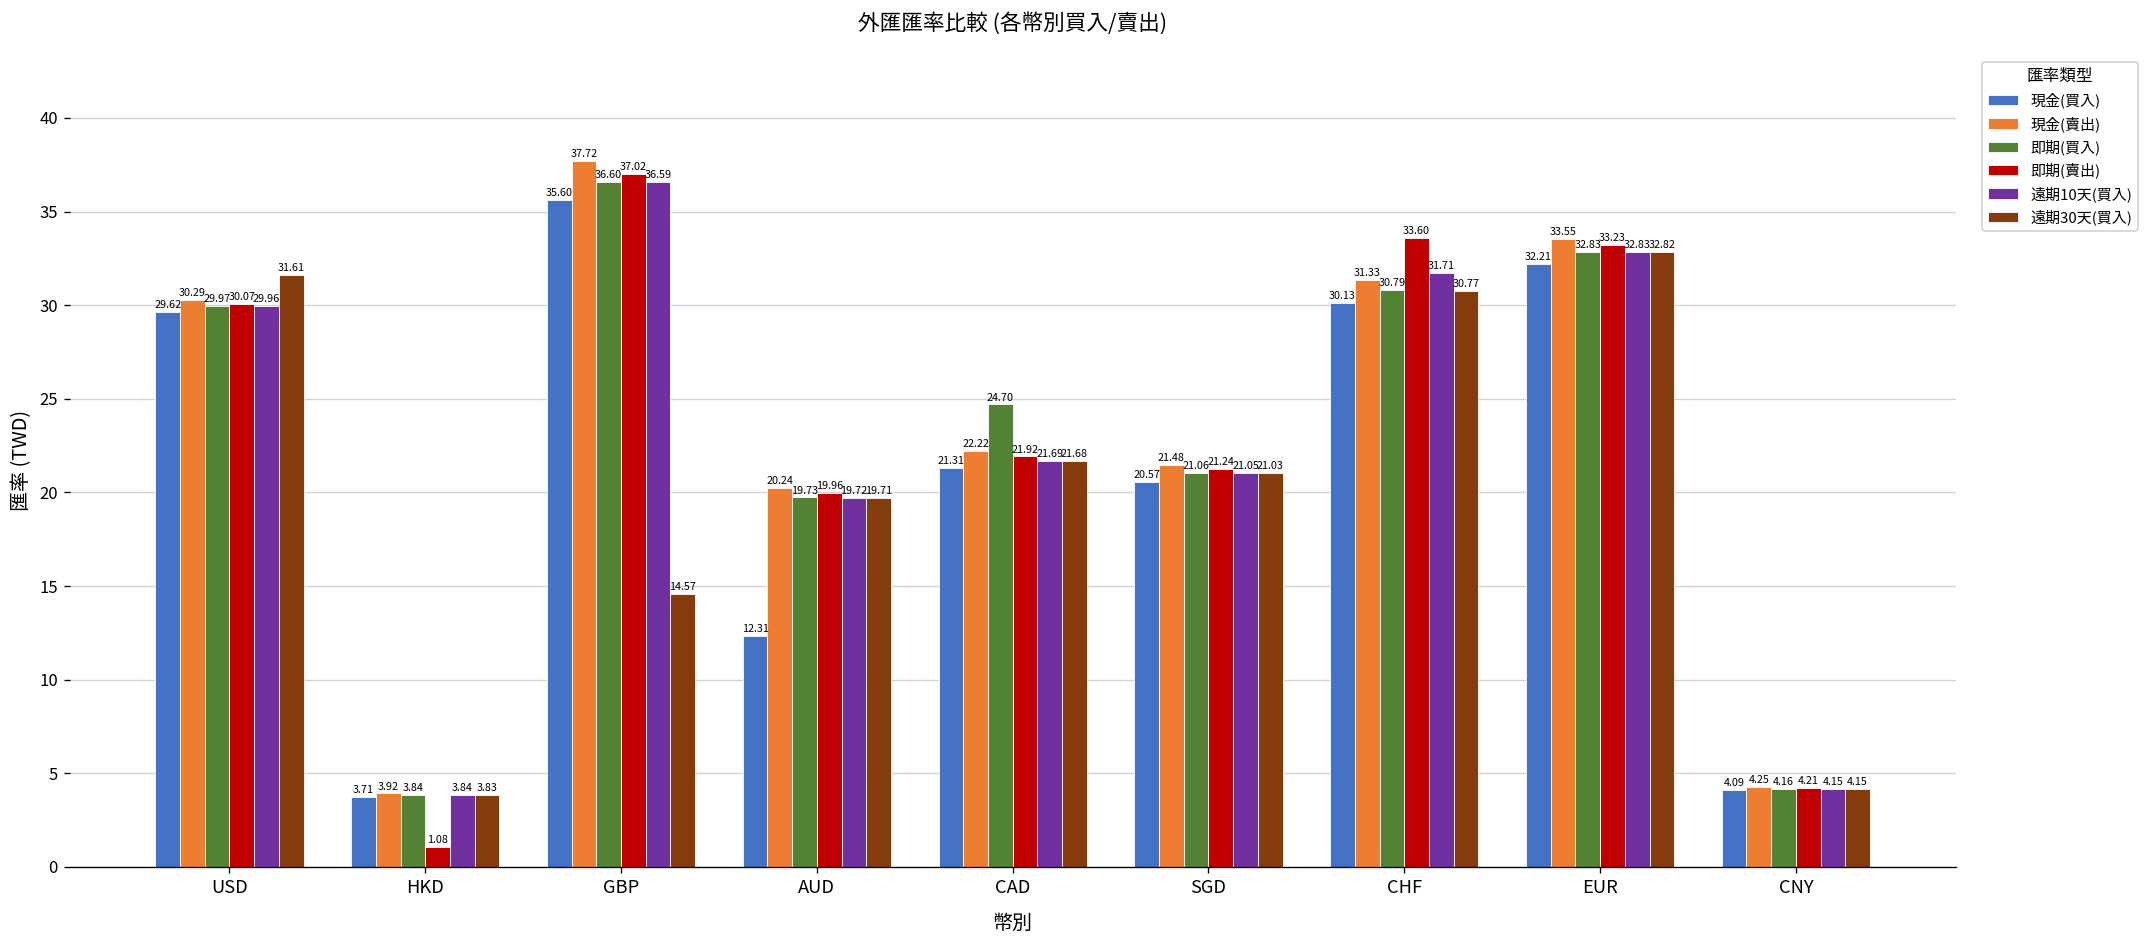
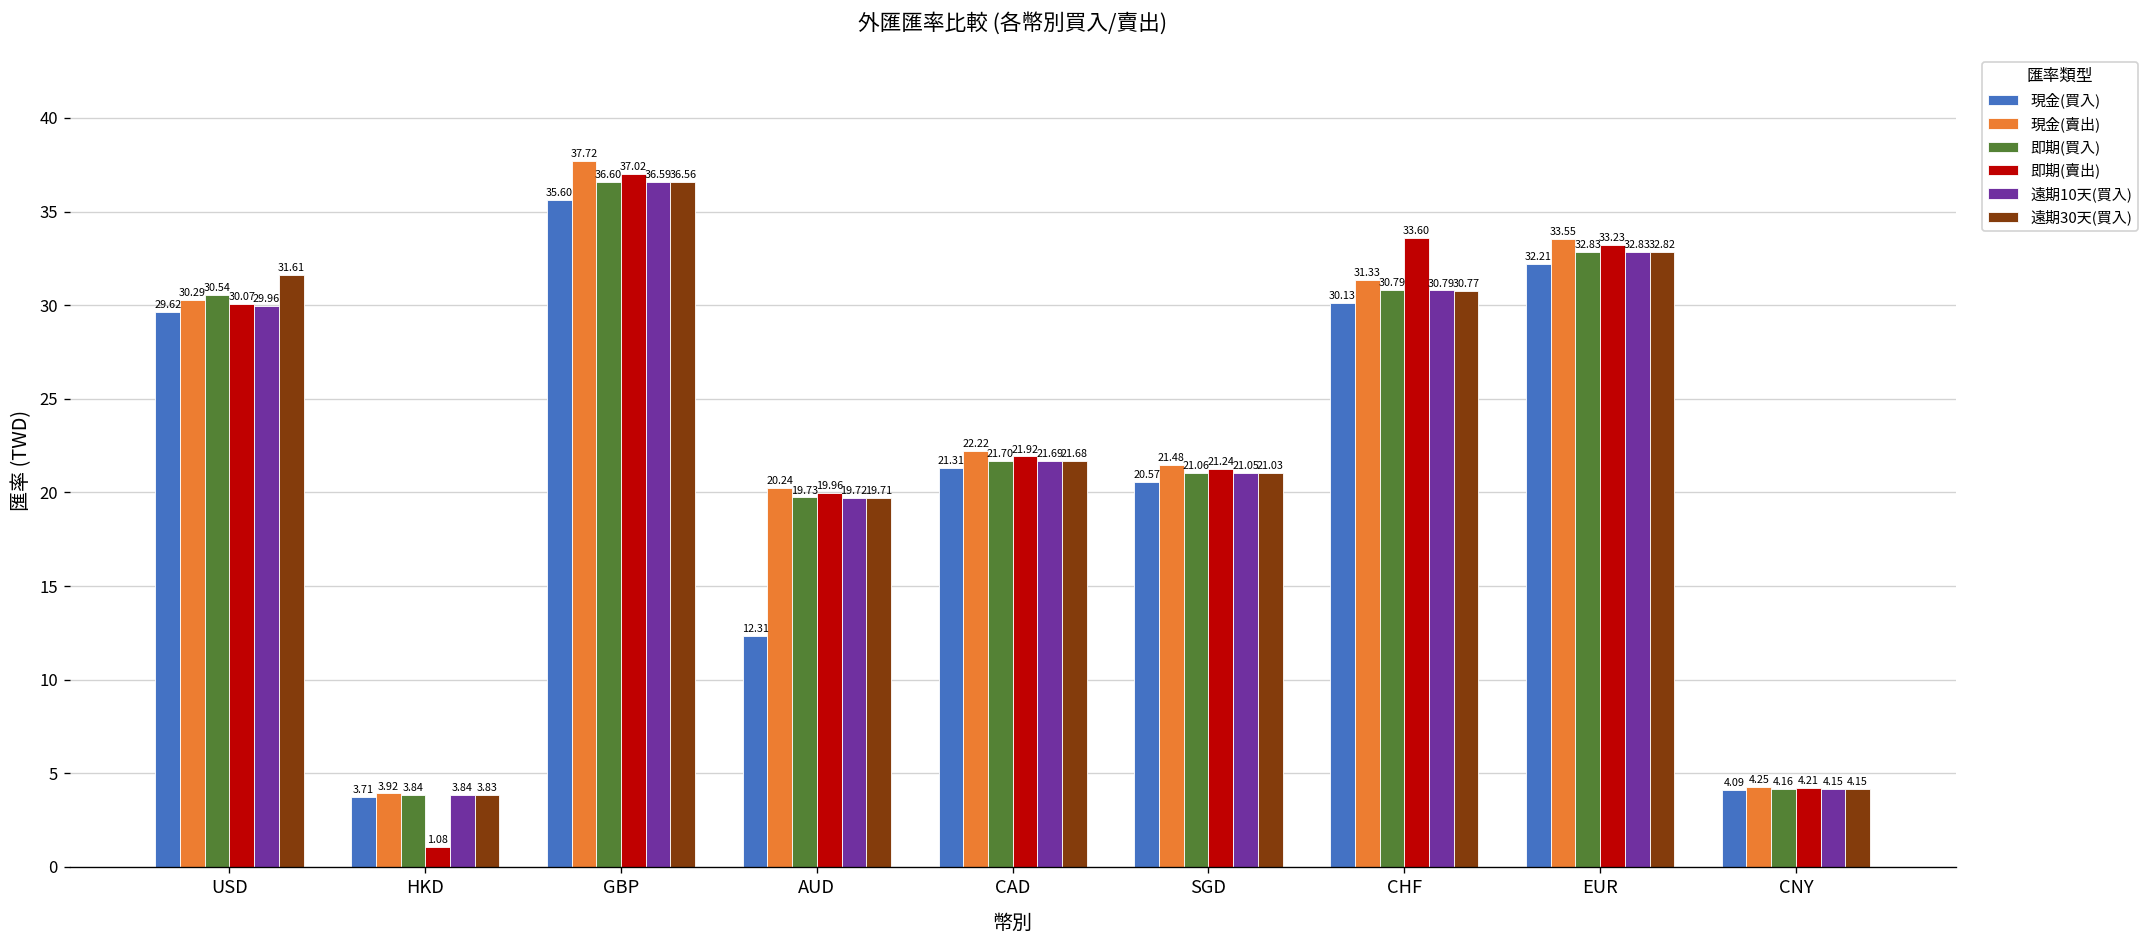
即期(買入), USD: 29.97 -> 30.54
遠期30天(買入), GBP: 14.57 -> 36.56
即期(買入), CAD: 24.70 -> 21.70
遠期10天(買入), CHF: 31.71 -> 30.79
